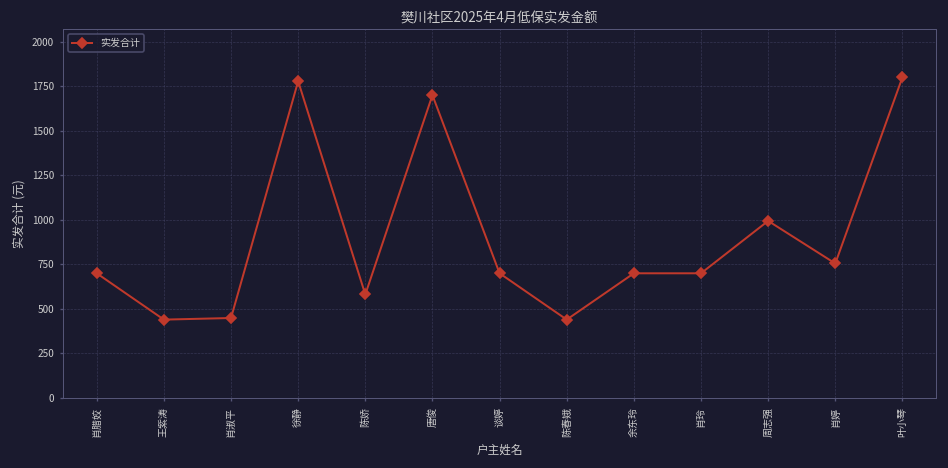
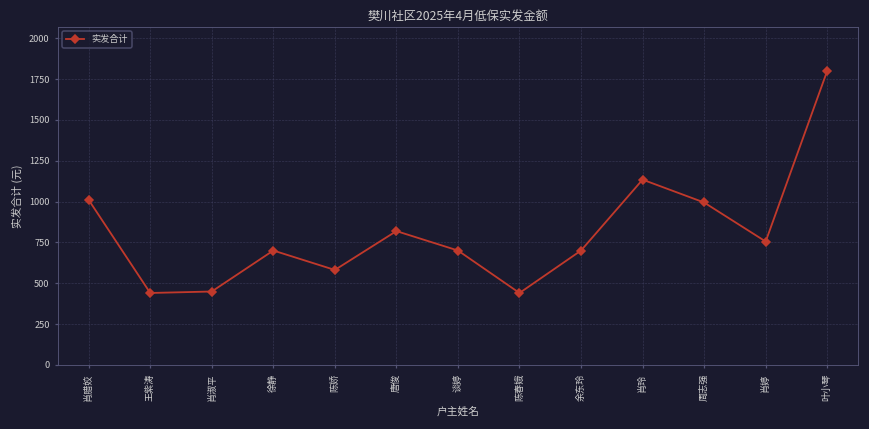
肖腊姣: 700 -> 1010
徐静: 1780 -> 700
唐俊: 1700 -> 820
肖玲: 700 -> 1130
